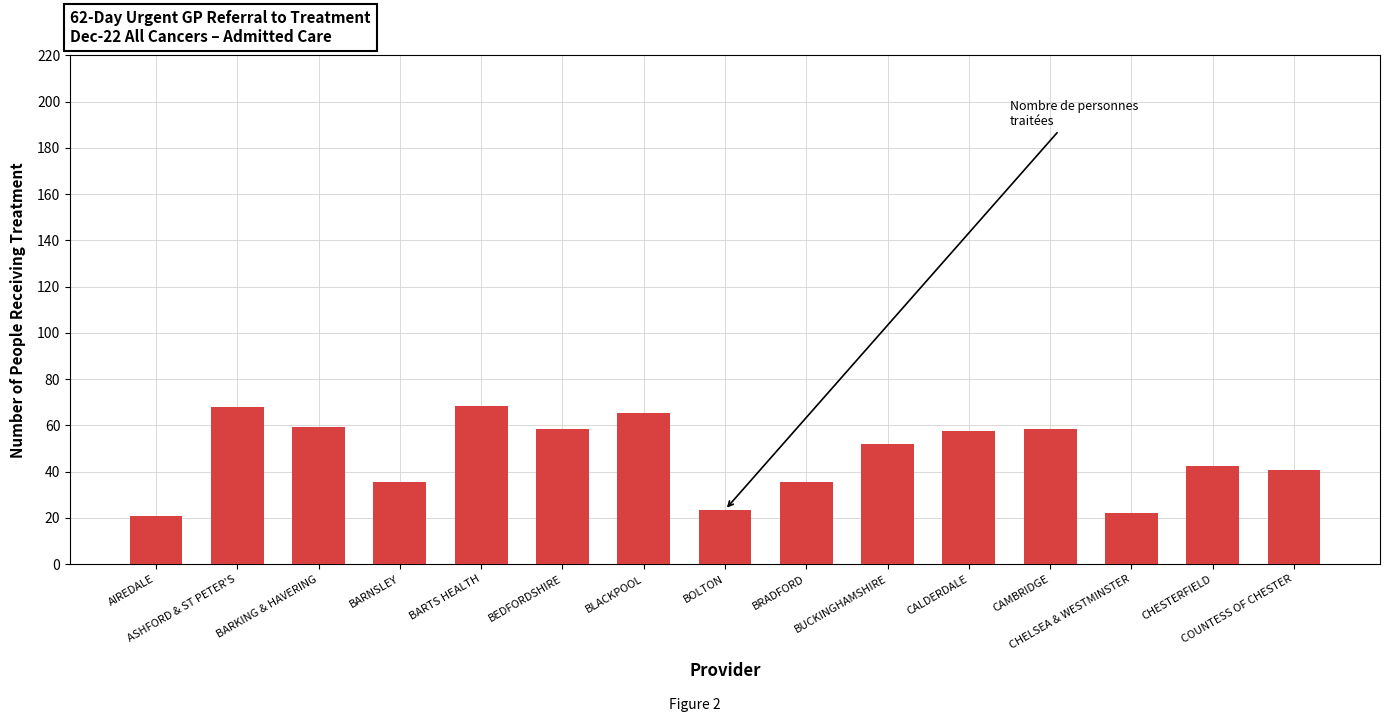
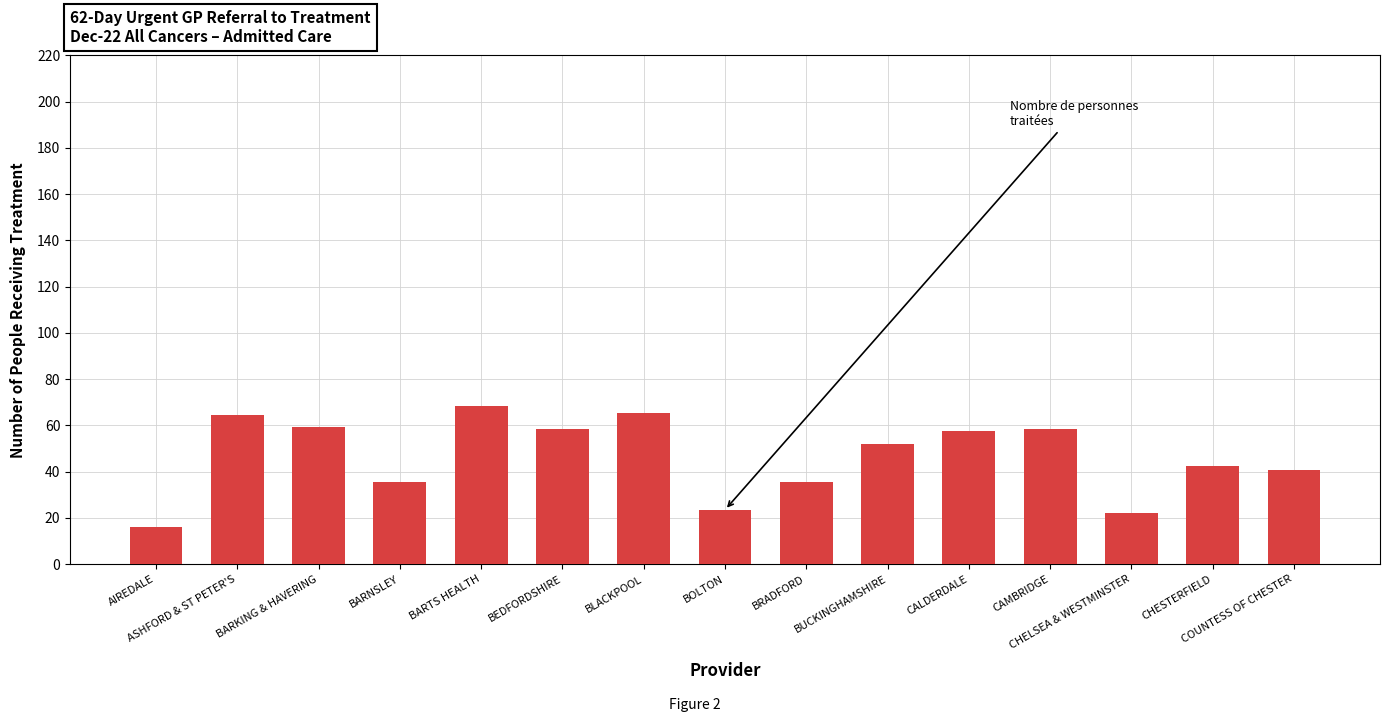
AIREDALE: 21 -> 16
ASHFORD & ST PETER'S: 68 -> 65
